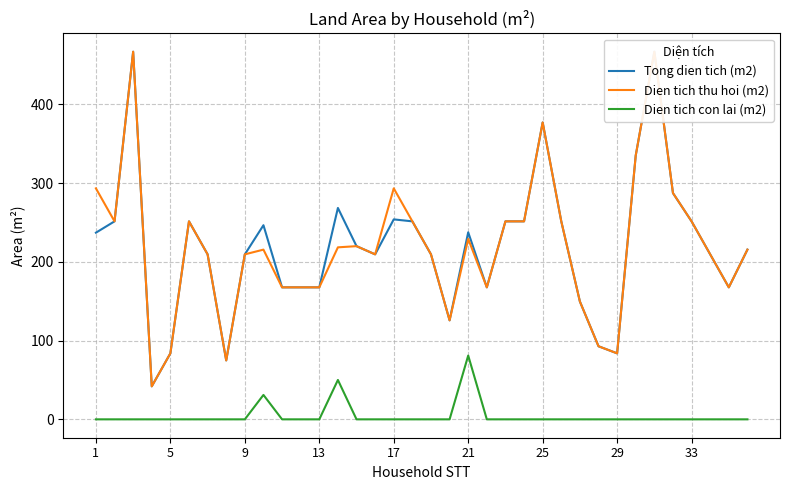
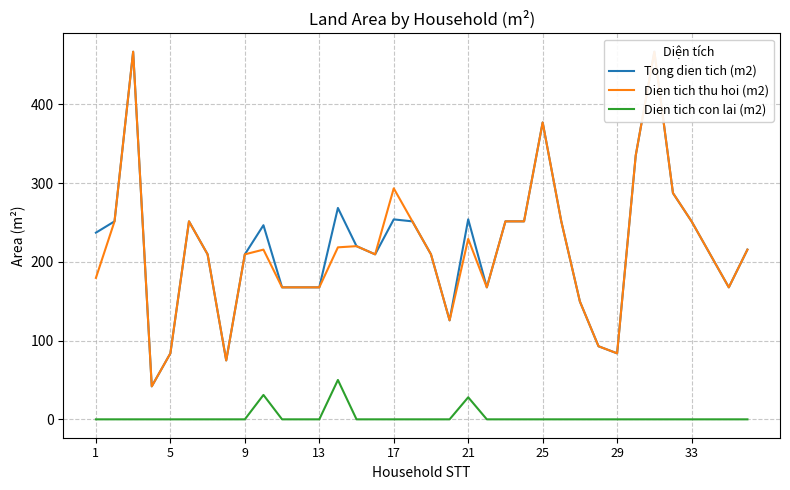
Dien tich thu hoi (m2), 1: 290 -> 180
Tong dien tich (m2), 21: 240 -> 250
Dien tich con lai (m2), 21: 80 -> 30
